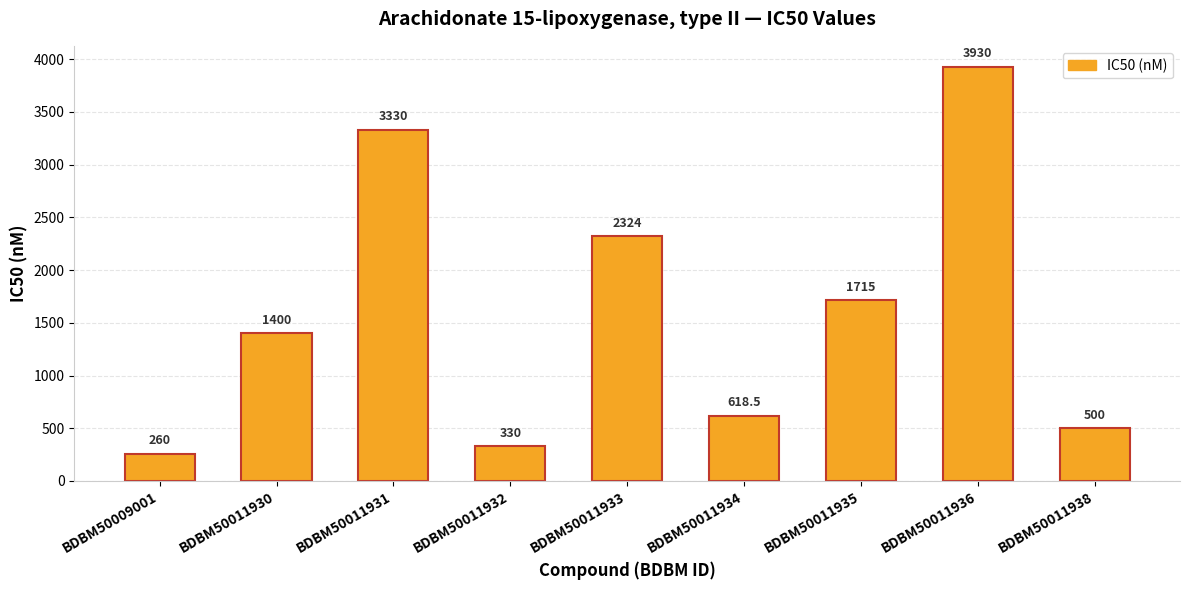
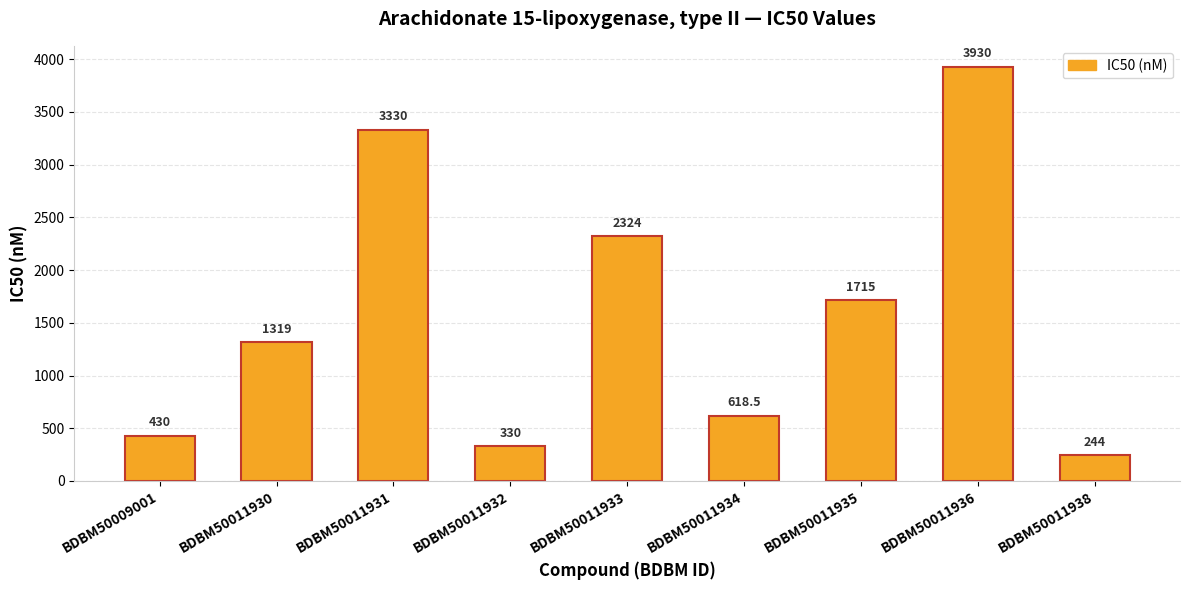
BDBM50009001: 260 -> 430
BDBM50011930: 1400 -> 1319
BDBM50011938: 500 -> 244
